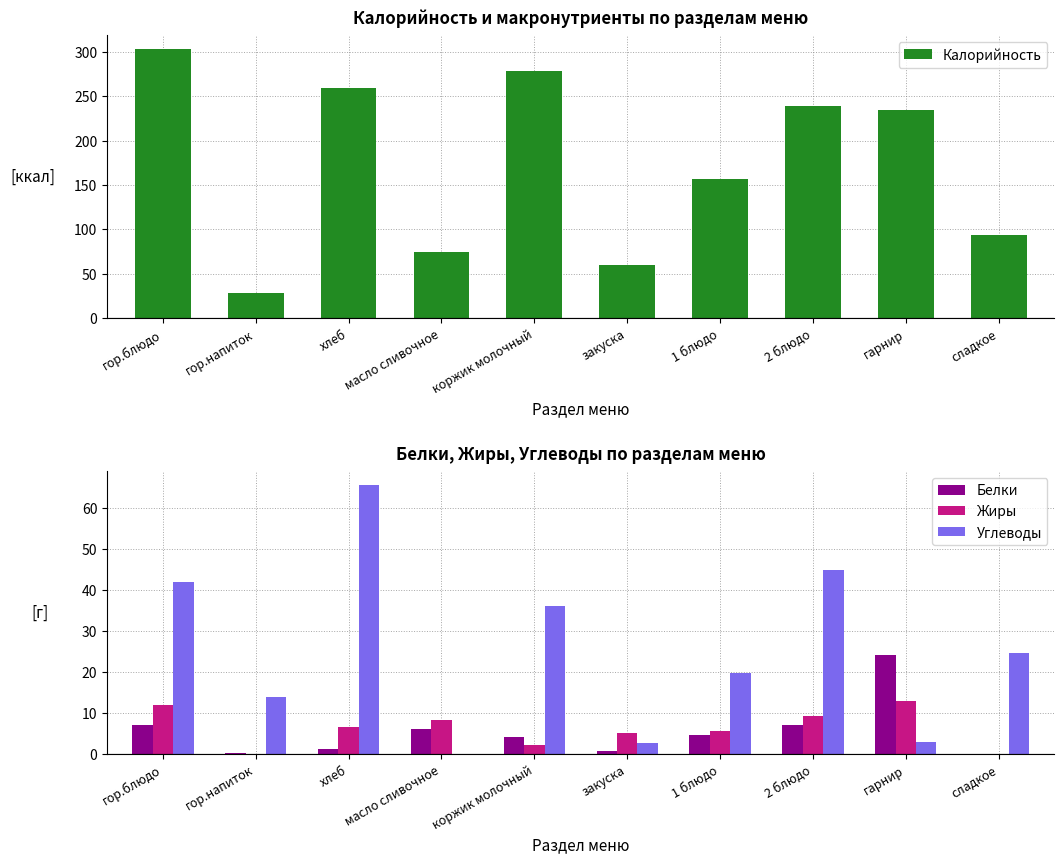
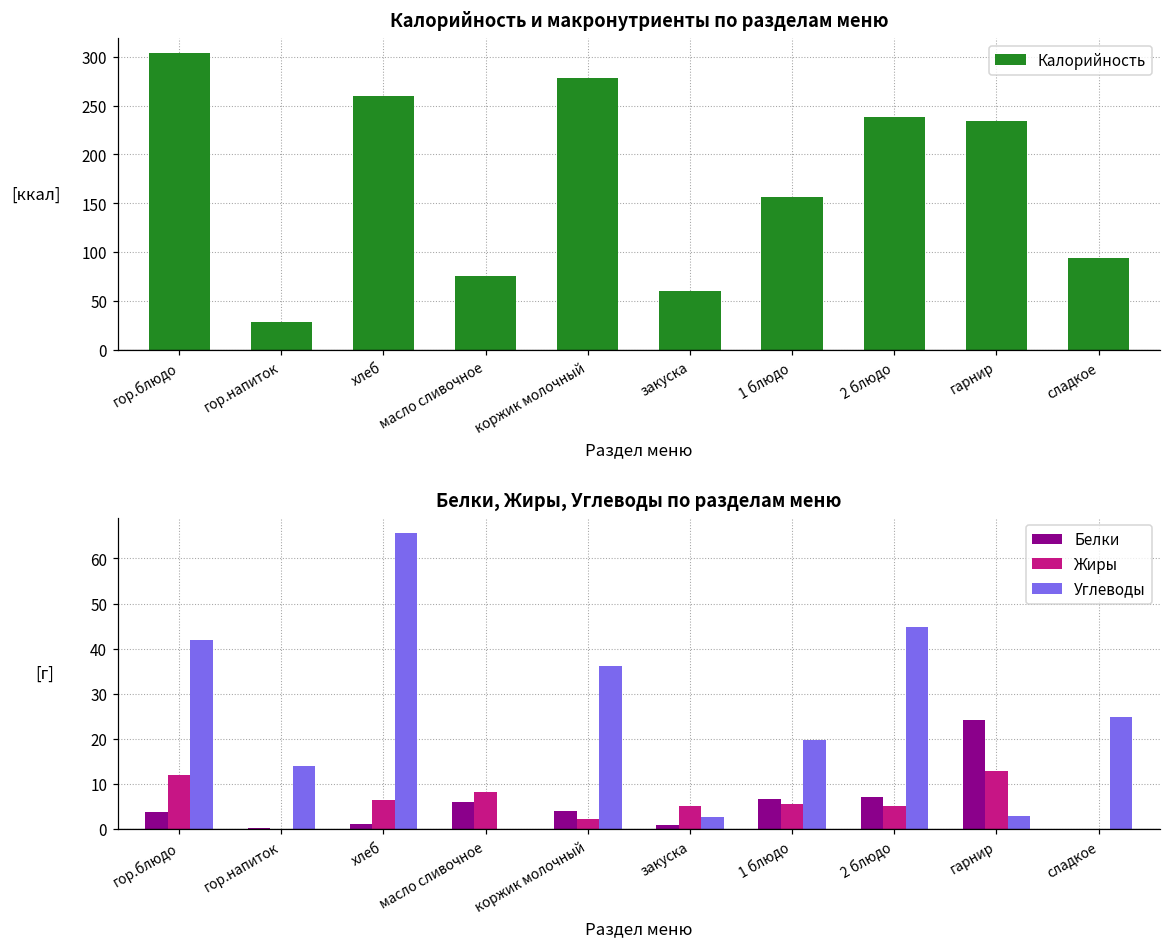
Белки, Жиры, Углеводы по разделам меню, Белки, гор.блюдо: 7 -> 4
Белки, Жиры, Углеводы по разделам меню, Белки, 1 блюдо: 5 -> 7
Белки, Жиры, Углеводы по разделам меню, Жиры, 2 блюдо: 9 -> 5
